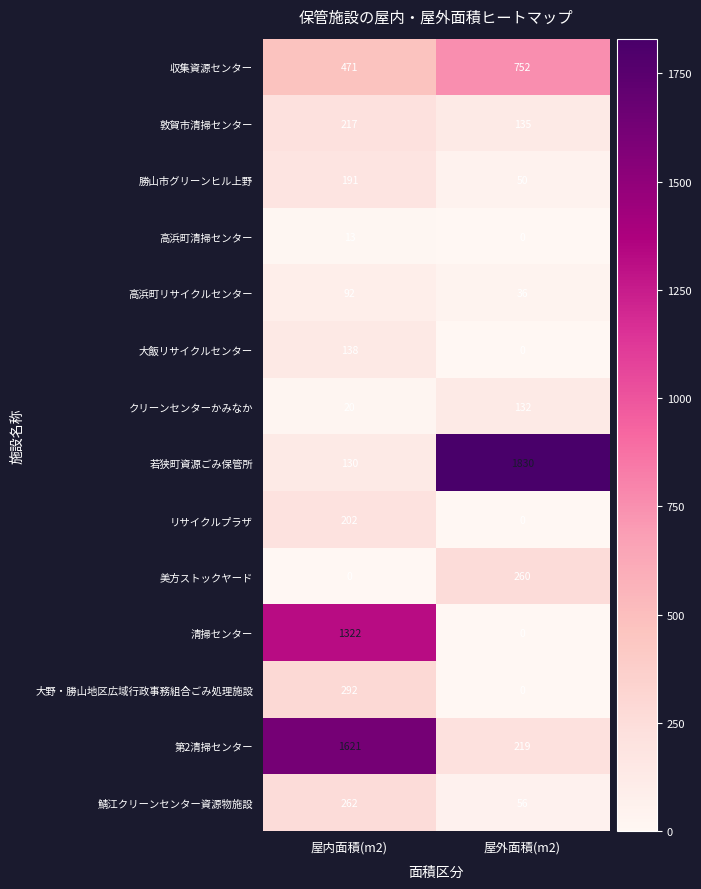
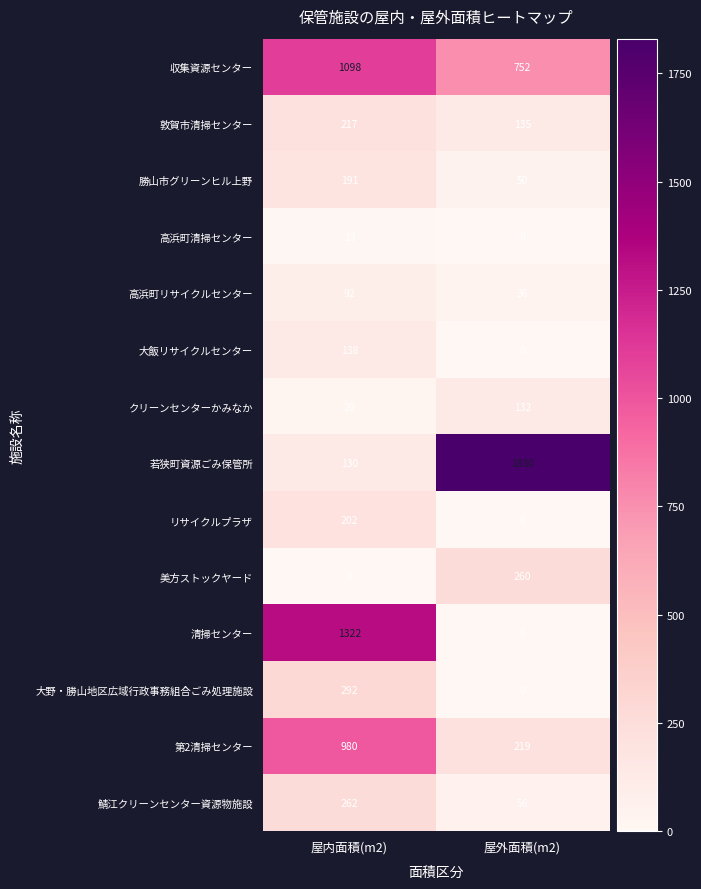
収集資源センター, 屋内面積(m2): 471 -> 1098
第2清掃センター, 屋内面積(m2): 1621 -> 980
